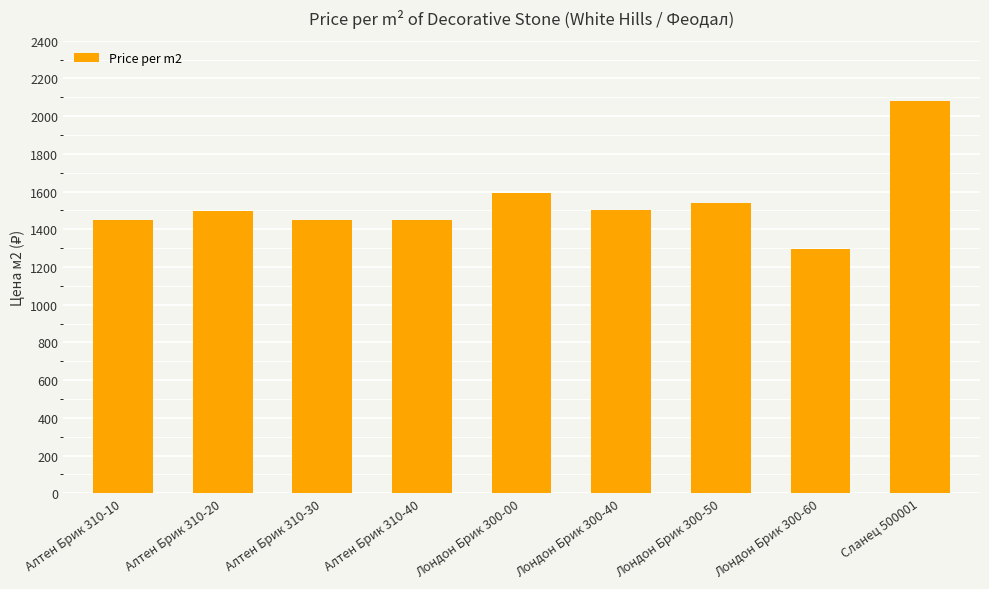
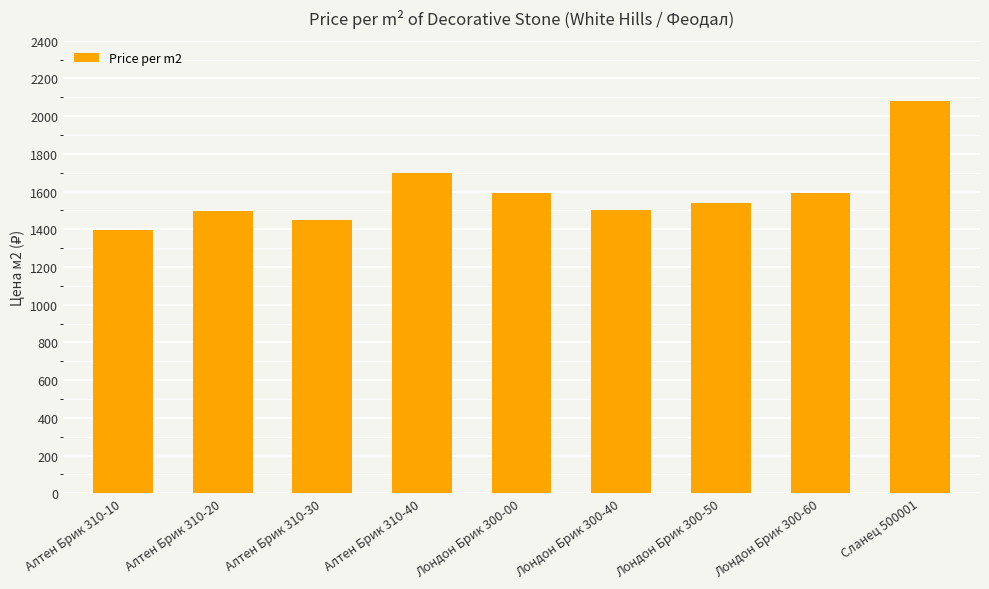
Алтен Брик 310-10: 1450 -> 1400
Алтен Брик 310-40: 1450 -> 1700
Лондон Брик 300-60: 1300 -> 1590
